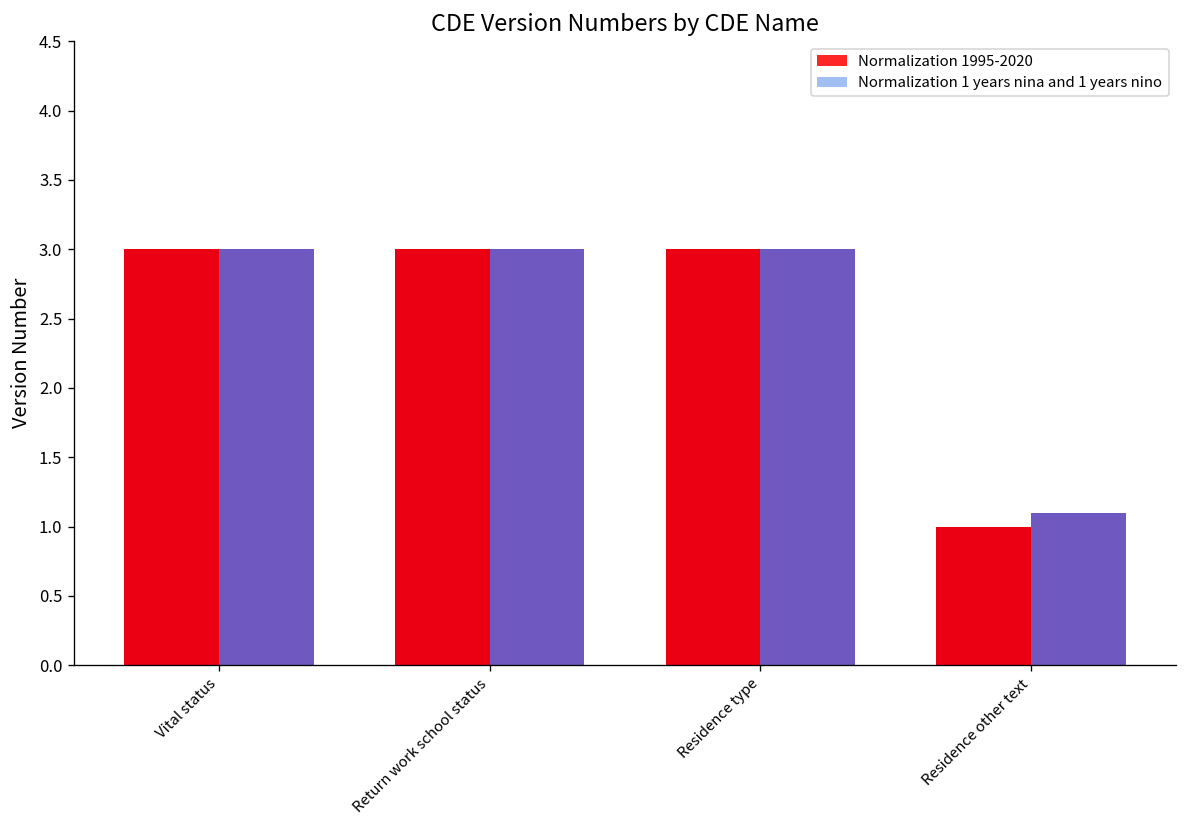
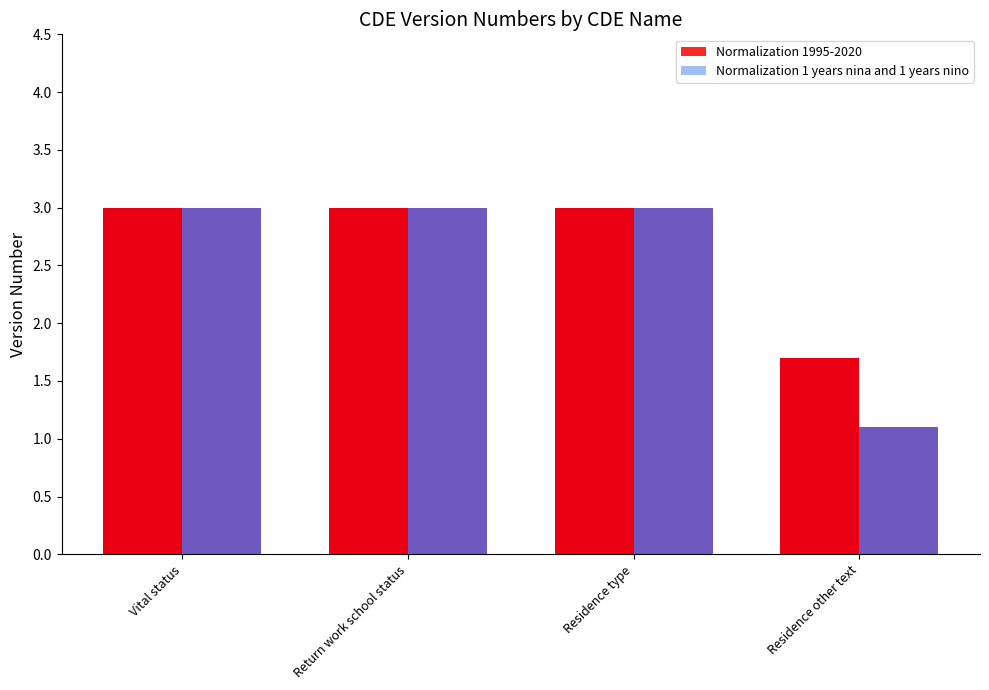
Normalization 1995-2020, Residence other text: 1.0 -> 1.7
